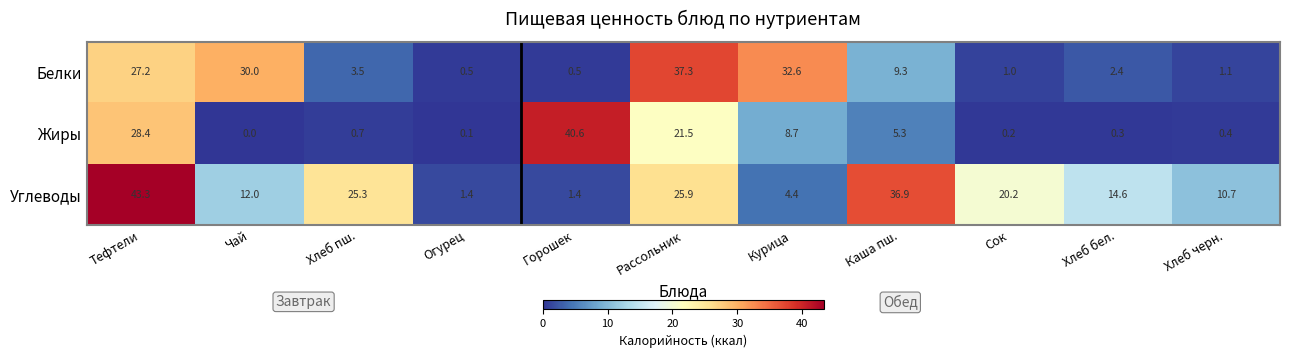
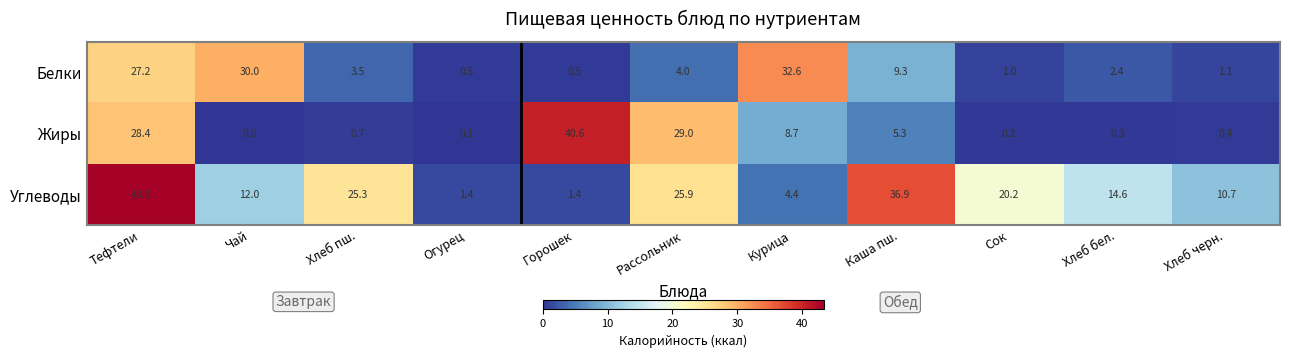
Белки, Рассольник: 37.3 -> 4.0
Жиры, Рассольник: 21.5 -> 29.0
